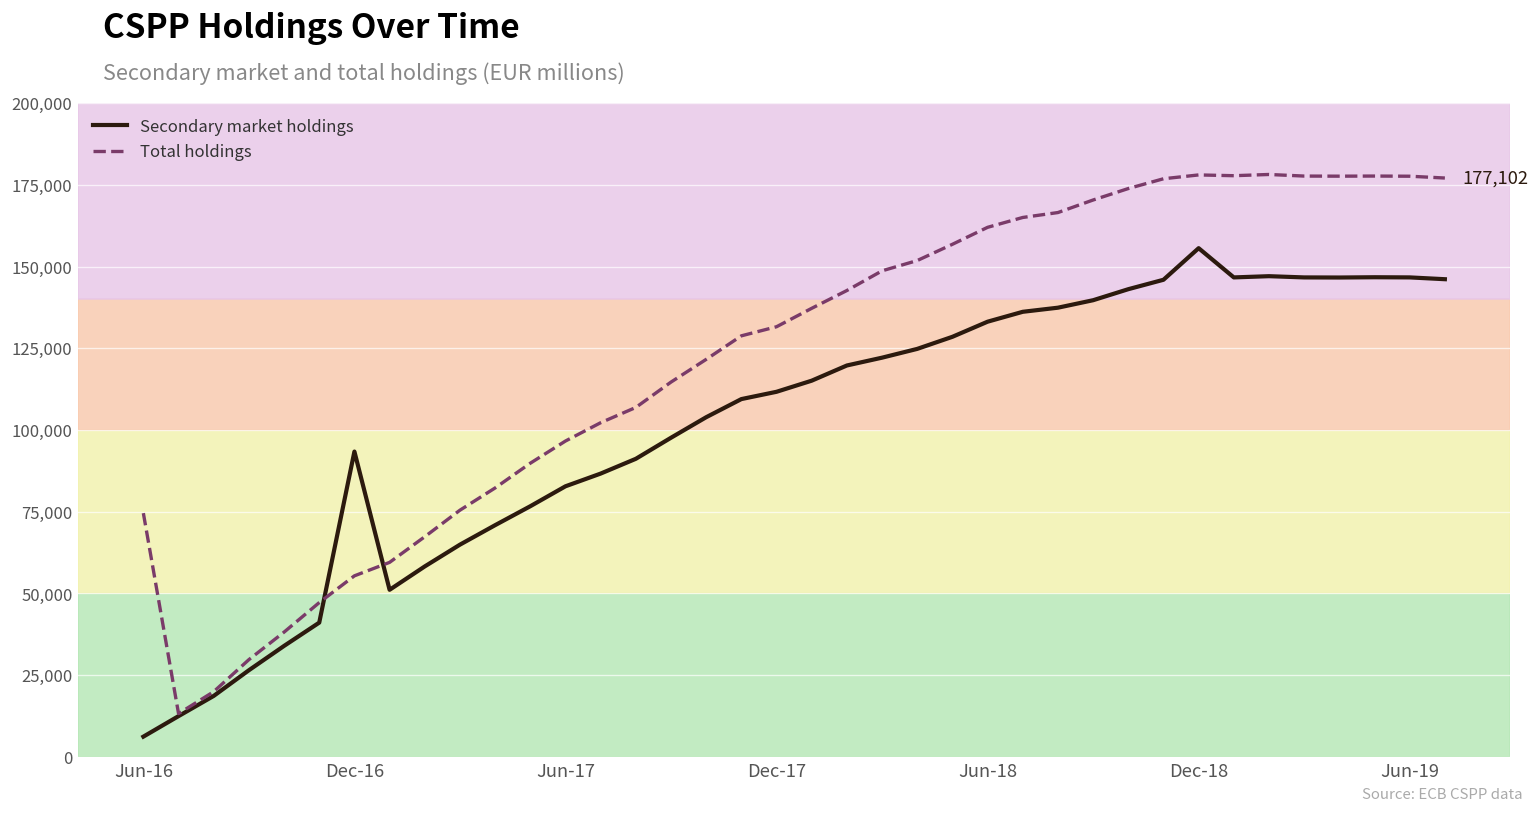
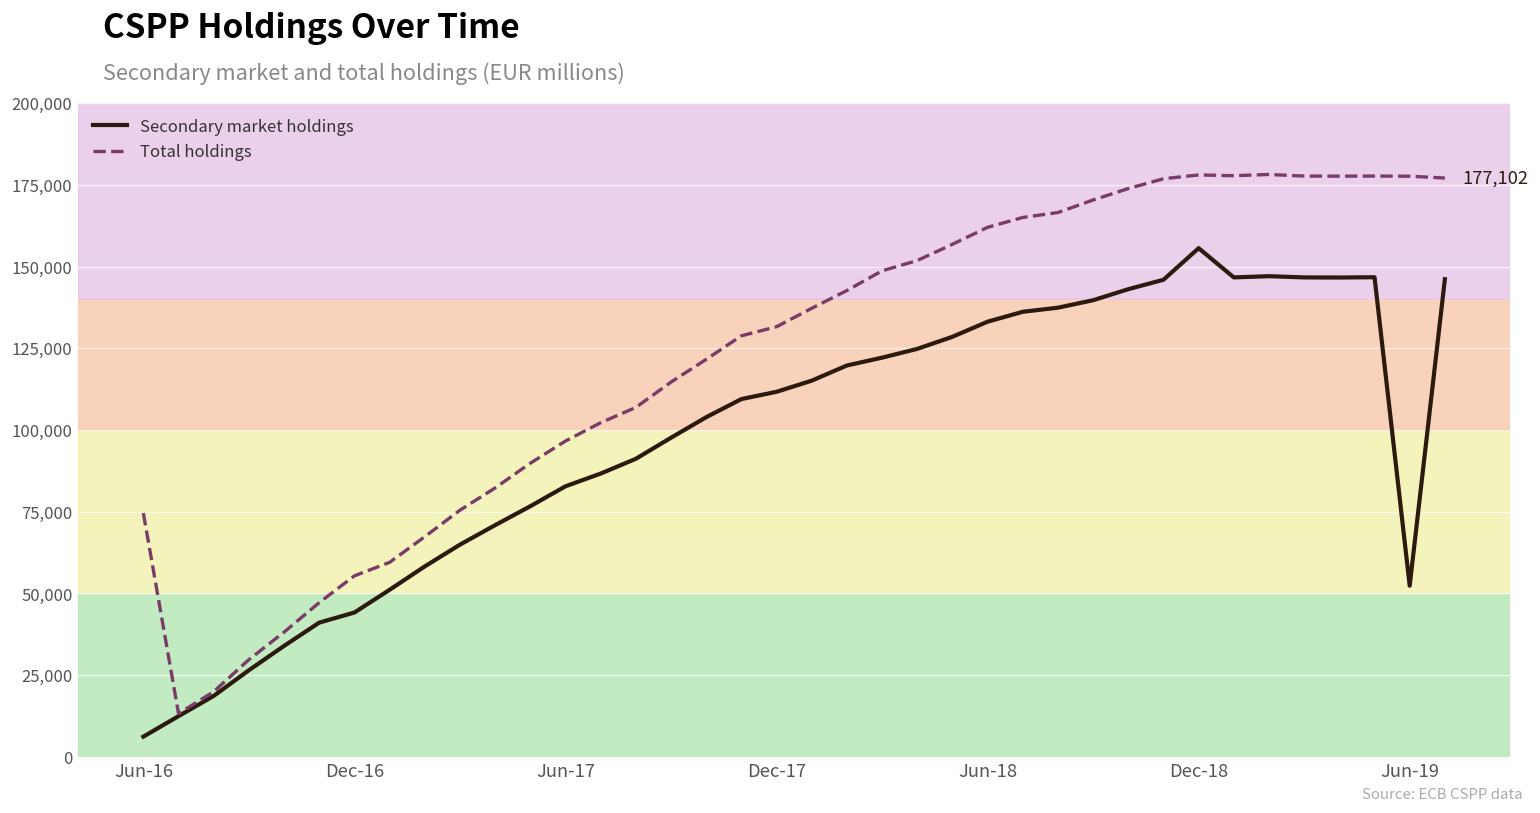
Secondary market holdings, Dec-16: 93,000 -> 44,000
Secondary market holdings, Jun-19: 147,000 -> 52,000
